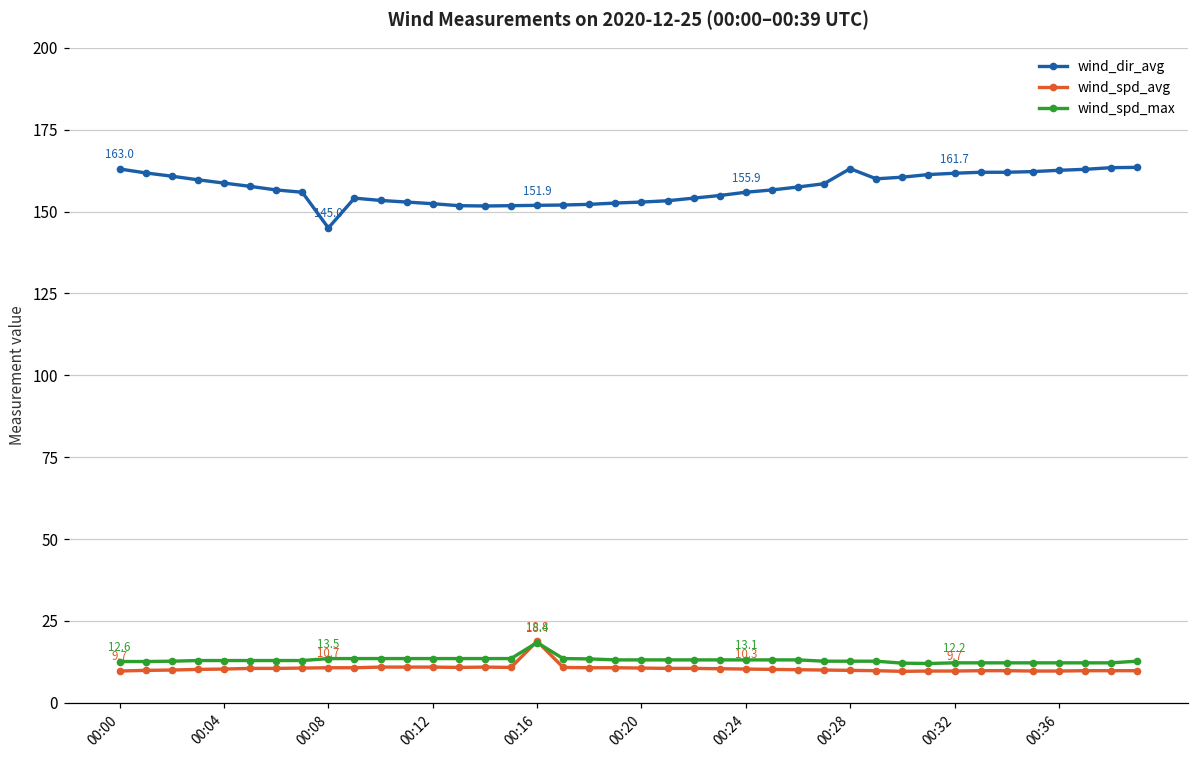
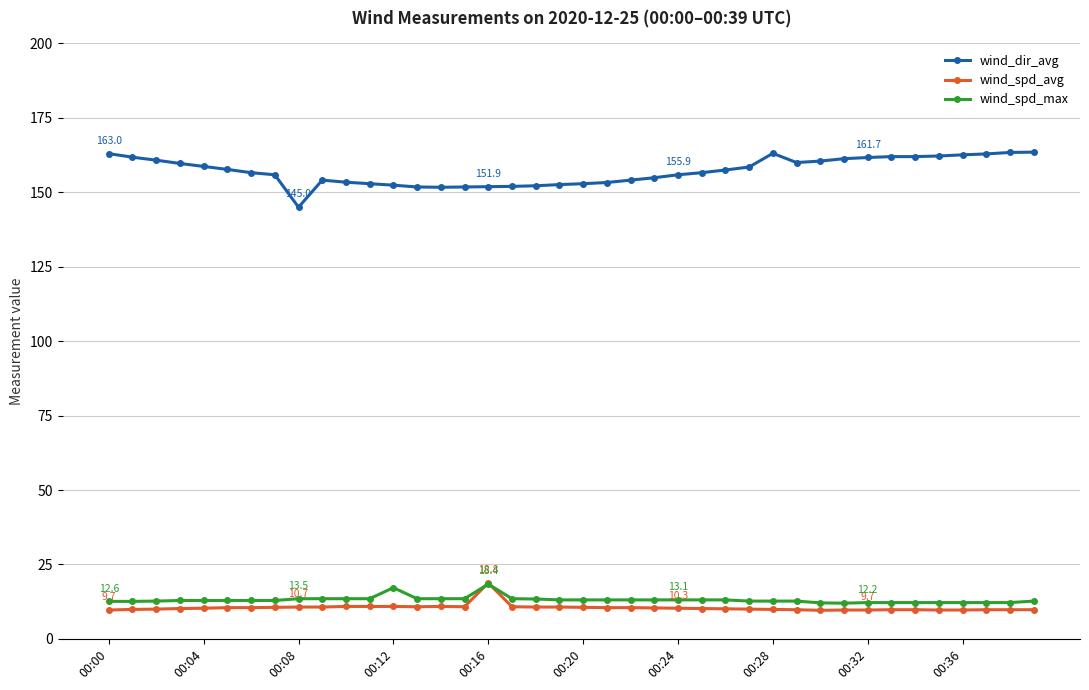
wind_spd_max, 00:12: 14 -> 17
